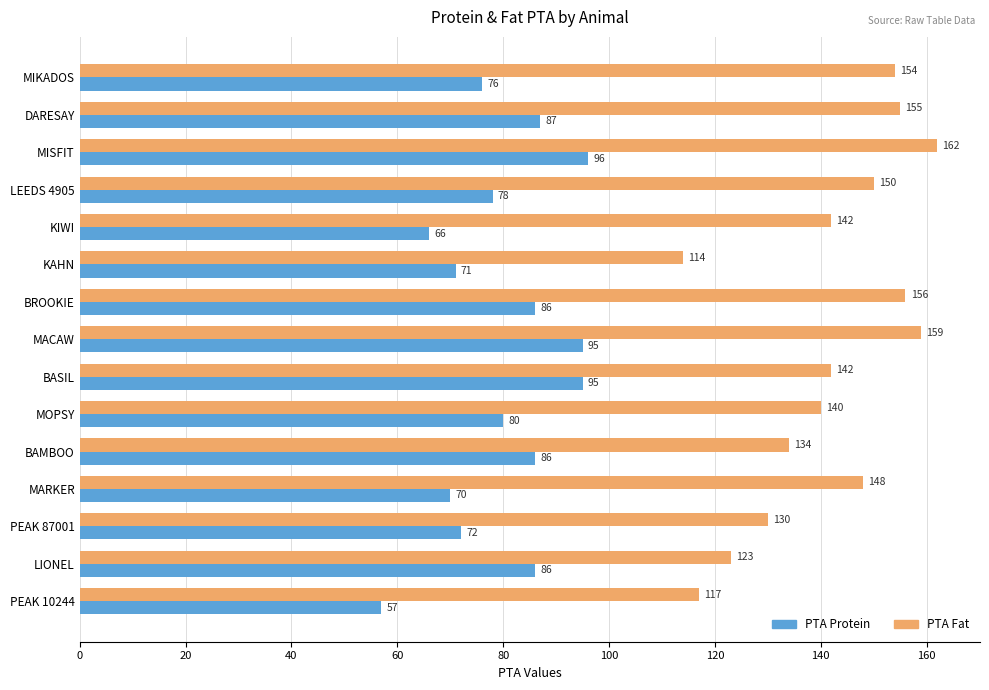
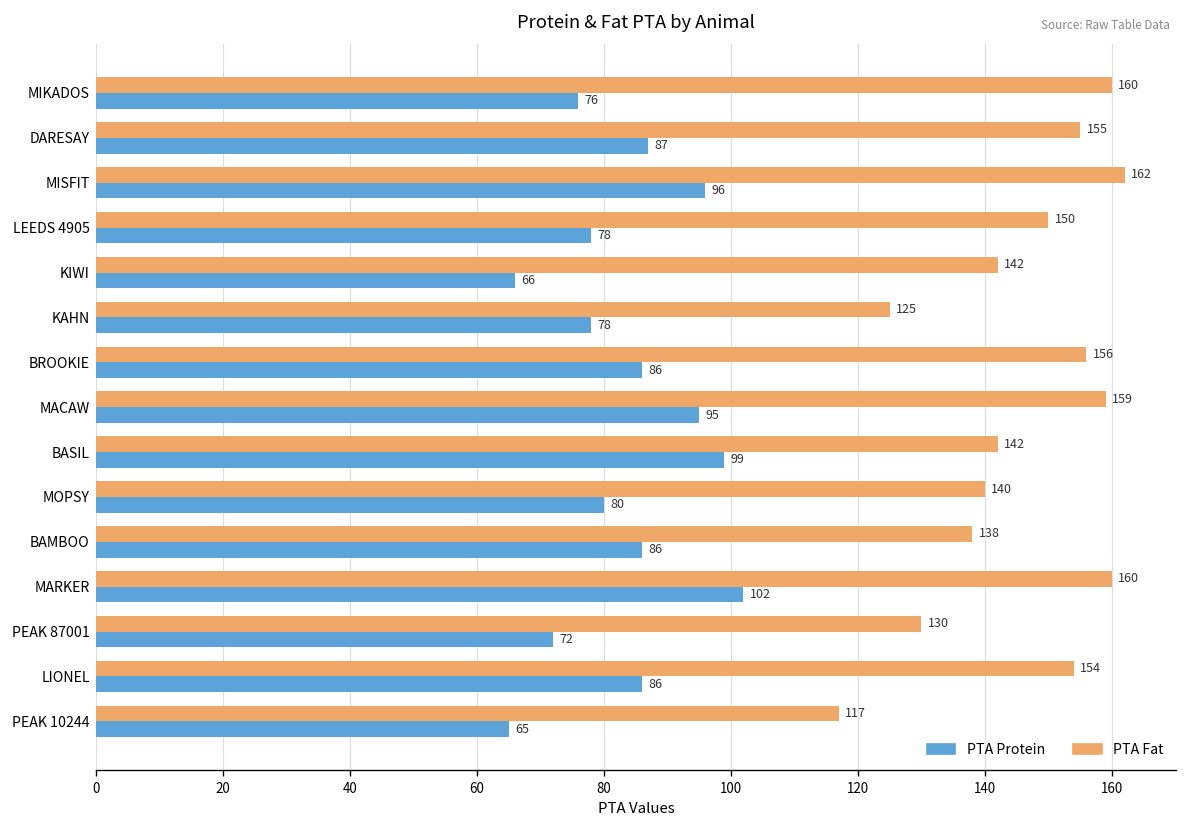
PTA Fat, MIKADOS: 154 -> 160
PTA Fat, KAHN: 114 -> 125
PTA Protein, KAHN: 71 -> 78
PTA Protein, BASIL: 95 -> 99
PTA Fat, BAMBOO: 134 -> 138
PTA Fat, MARKER: 148 -> 160
PTA Protein, MARKER: 70 -> 102
PTA Fat, LIONEL: 123 -> 154
PTA Protein, PEAK 10244: 57 -> 65
